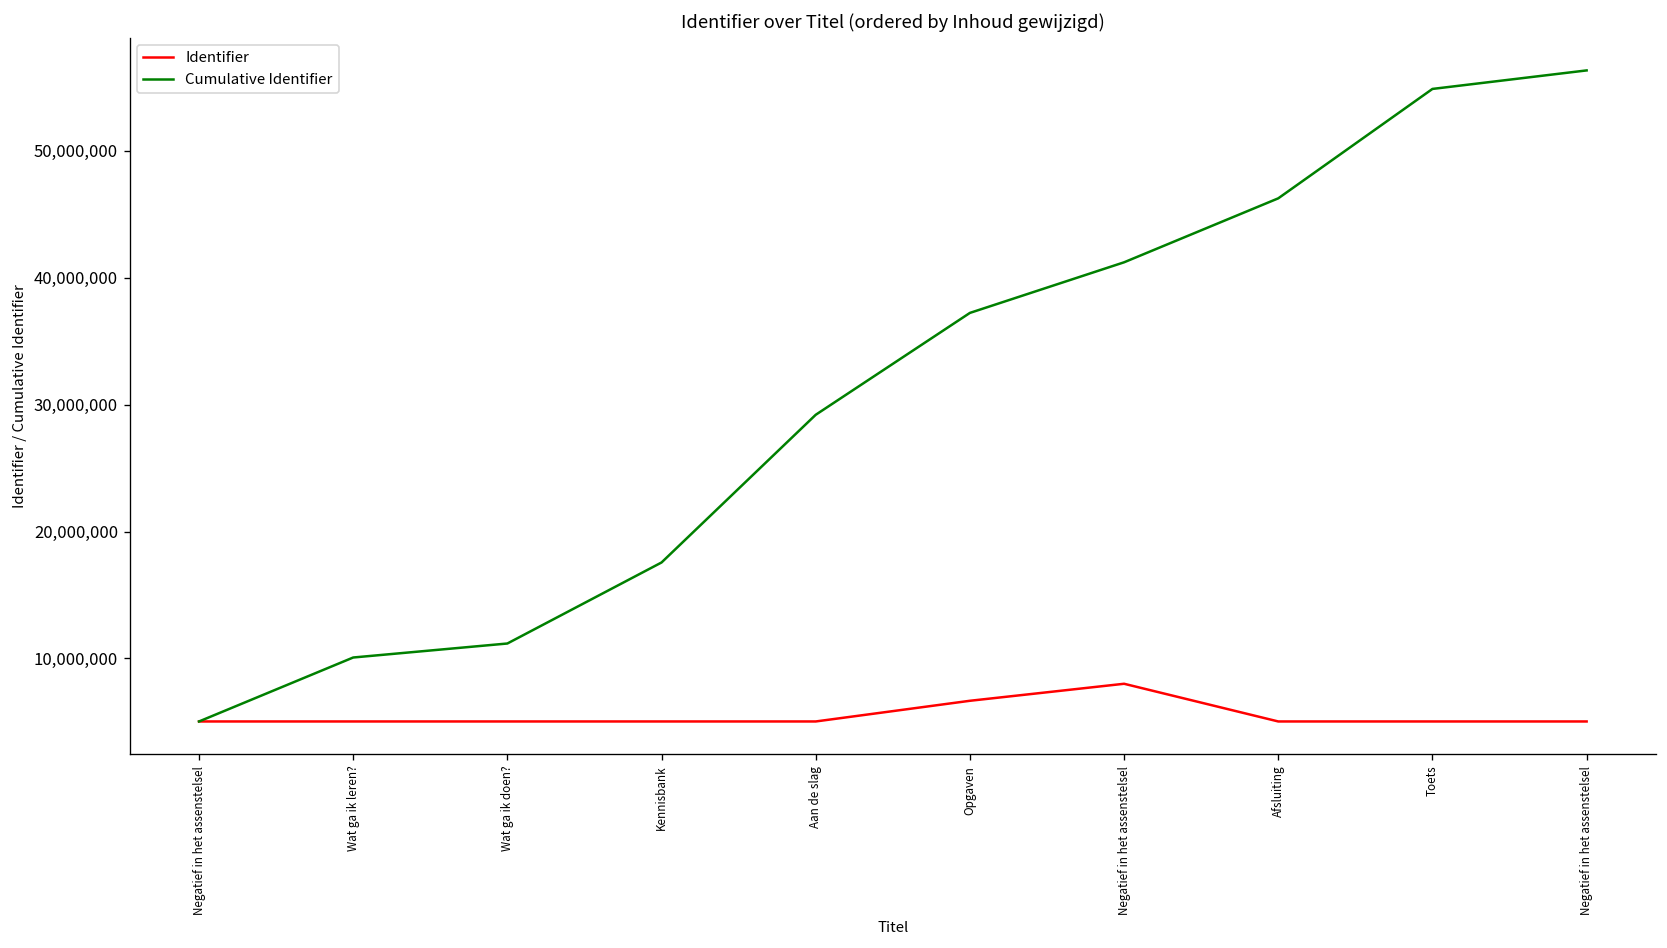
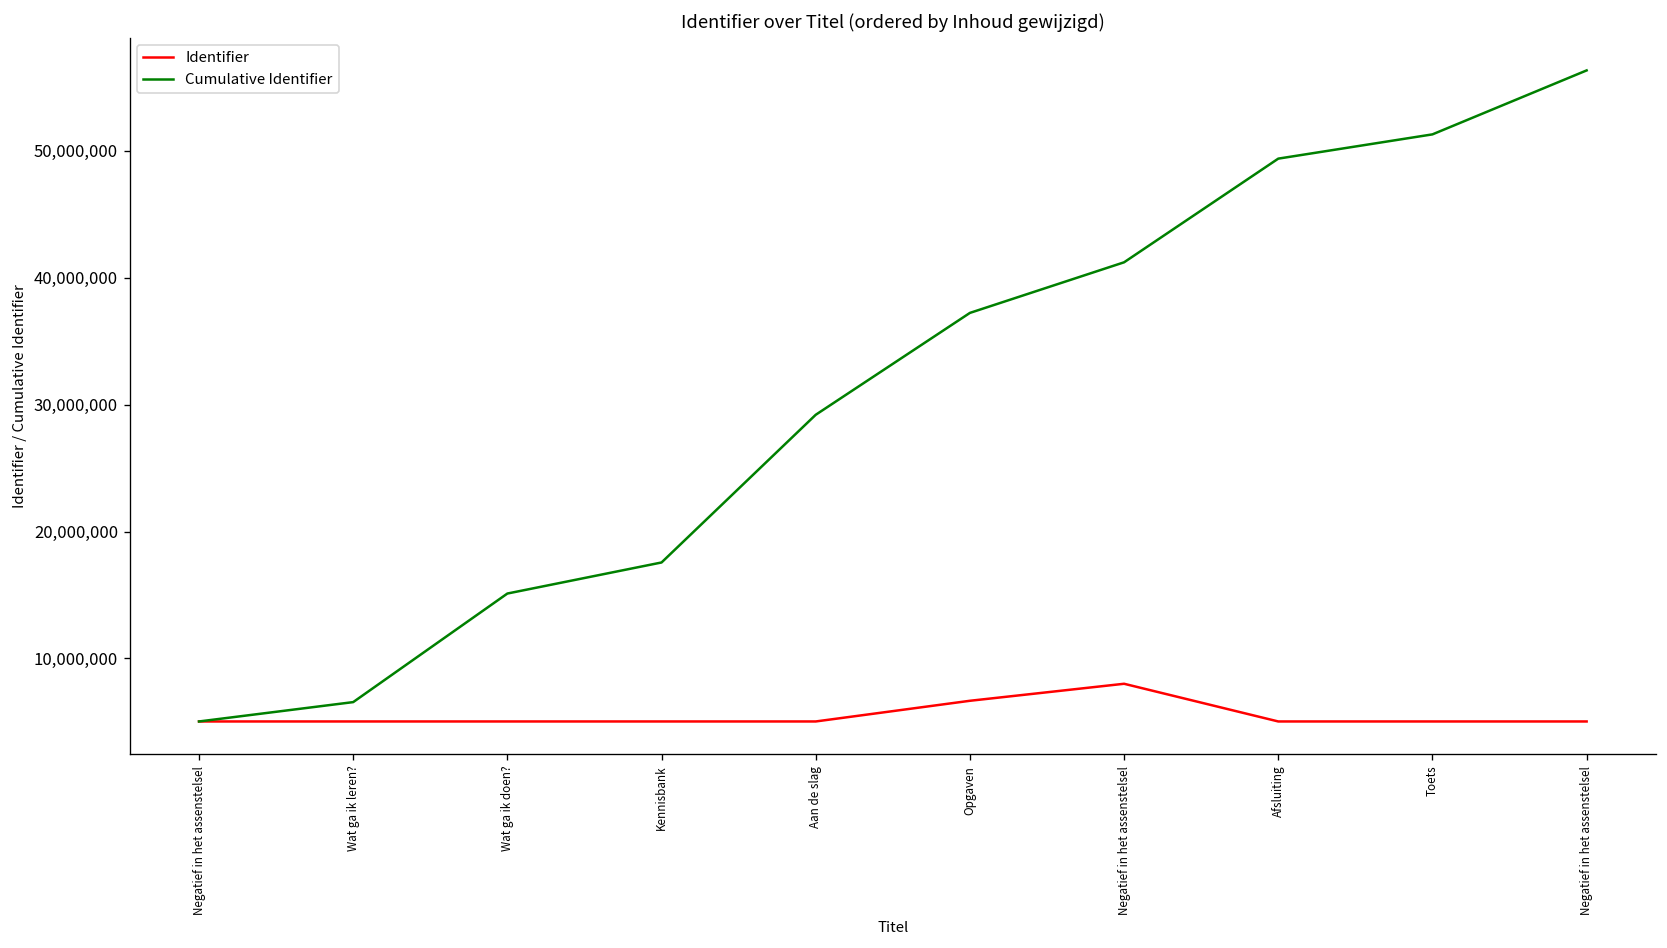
Cumulative Identifier, Wat ga ik leren?: 10,100,000 -> 6,600,000
Cumulative Identifier, Wat ga ik doen?: 11,200,000 -> 15,100,000
Cumulative Identifier, Afsluiting: 46,200,000 -> 49,400,000
Cumulative Identifier, Toets: 54,900,000 -> 51,300,000
